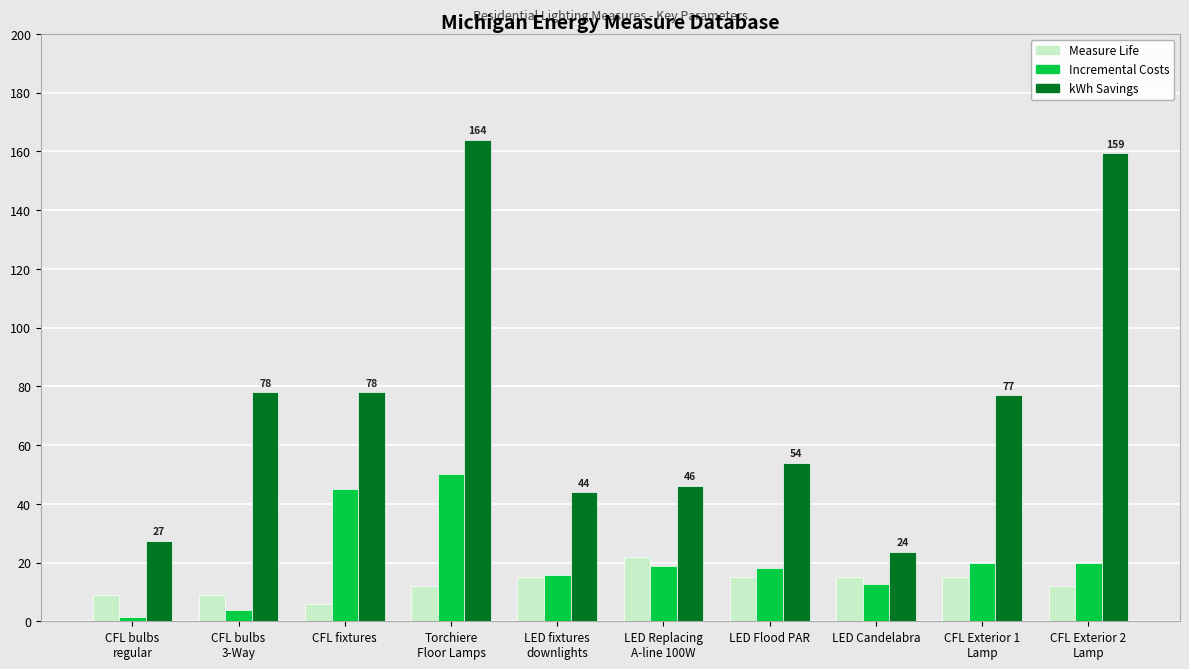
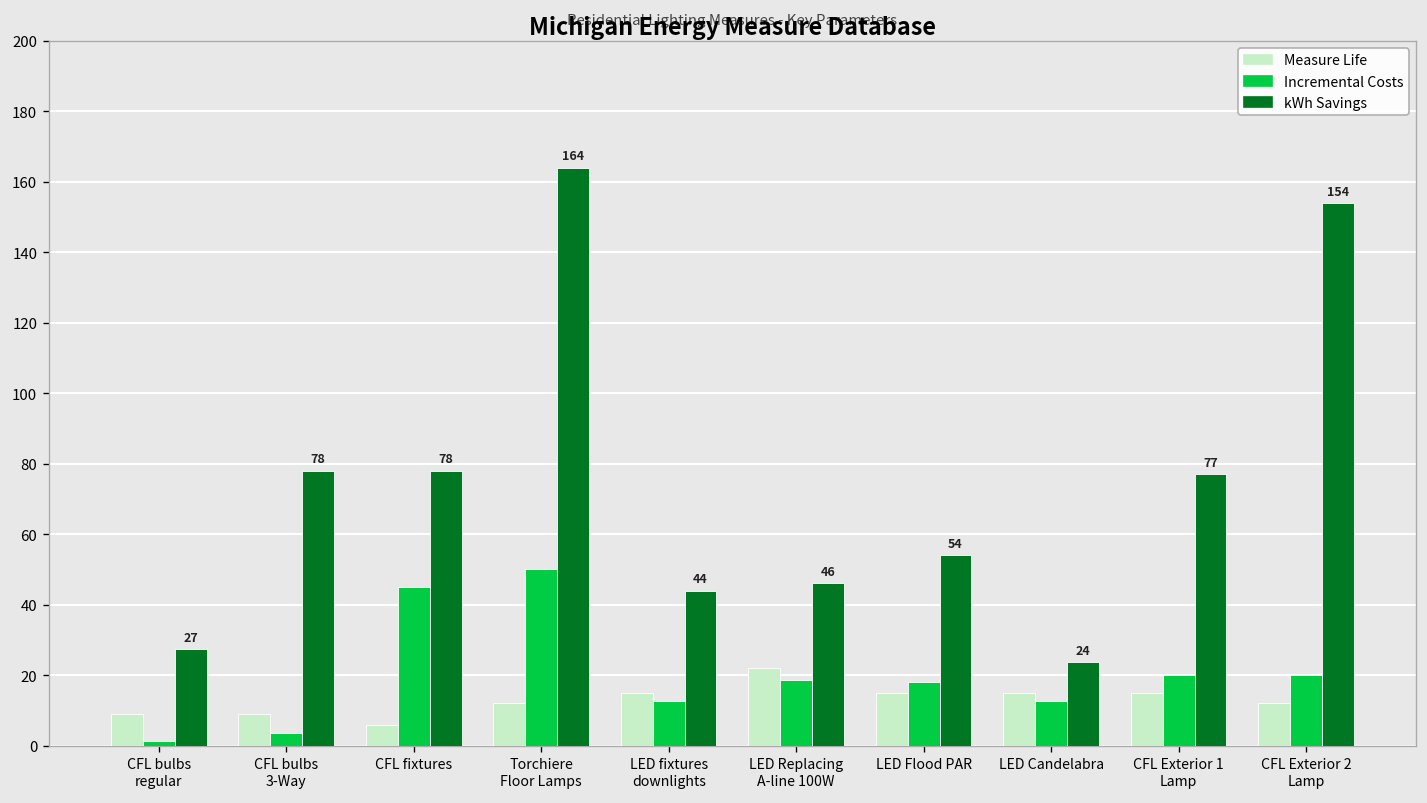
Incremental Costs, LED fixtures downlights: 16 -> 13
kWh Savings, CFL Exterior 2 Lamp: 159 -> 154
